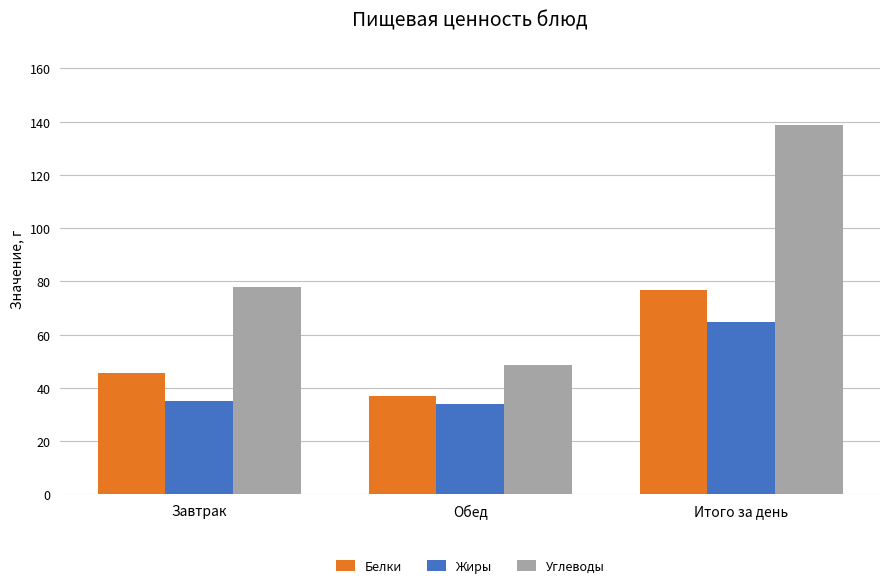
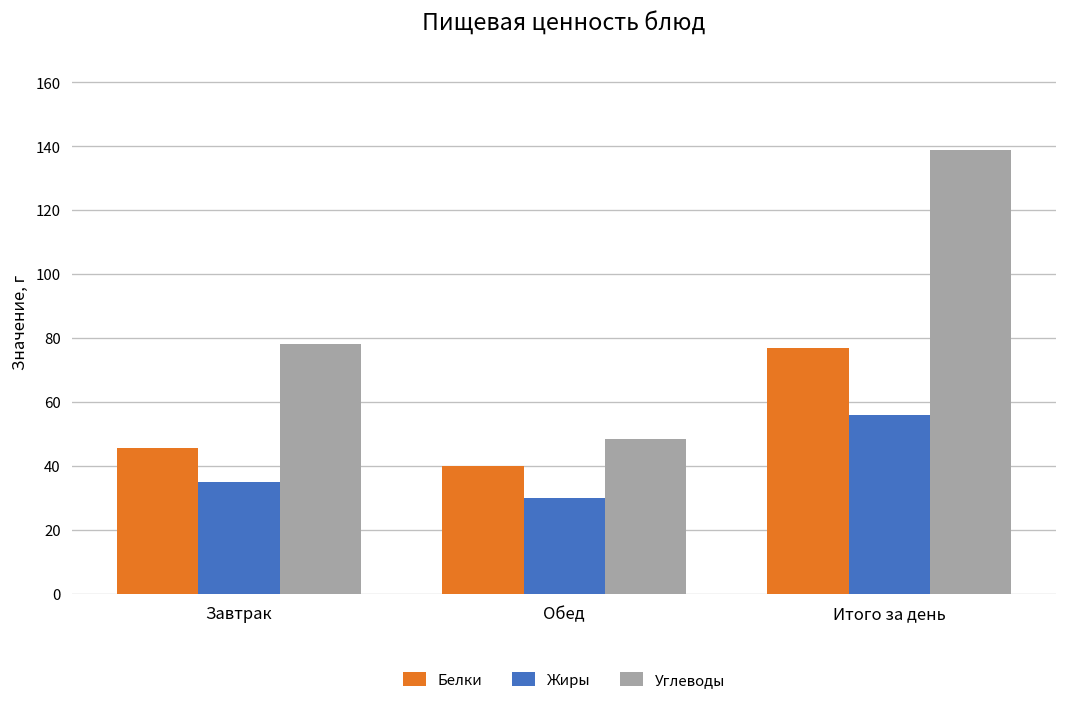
Белки, Обед: 37 -> 40
Жиры, Обед: 34 -> 30
Жиры, Итого за день: 65 -> 56
